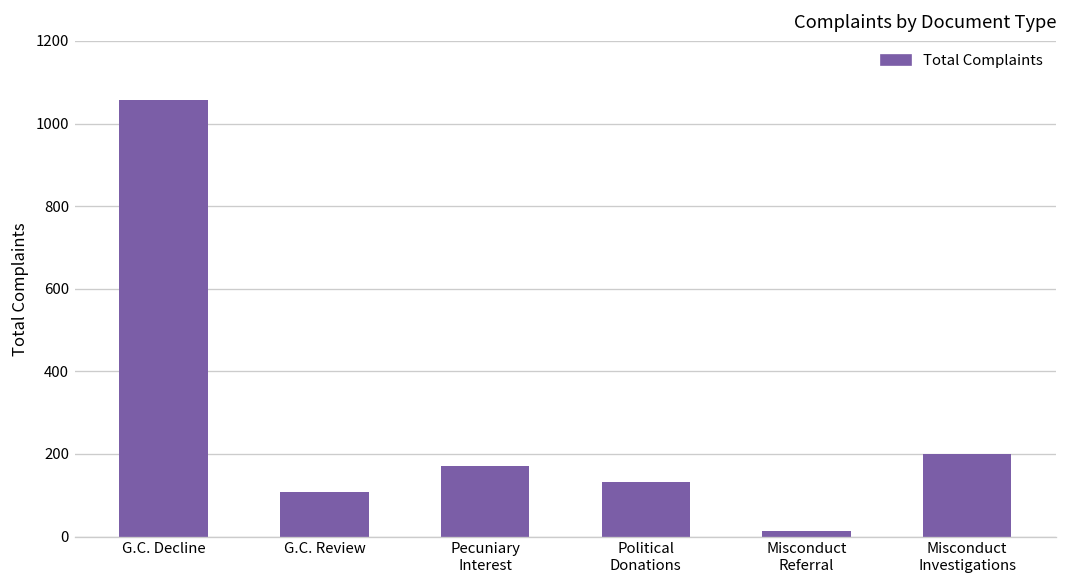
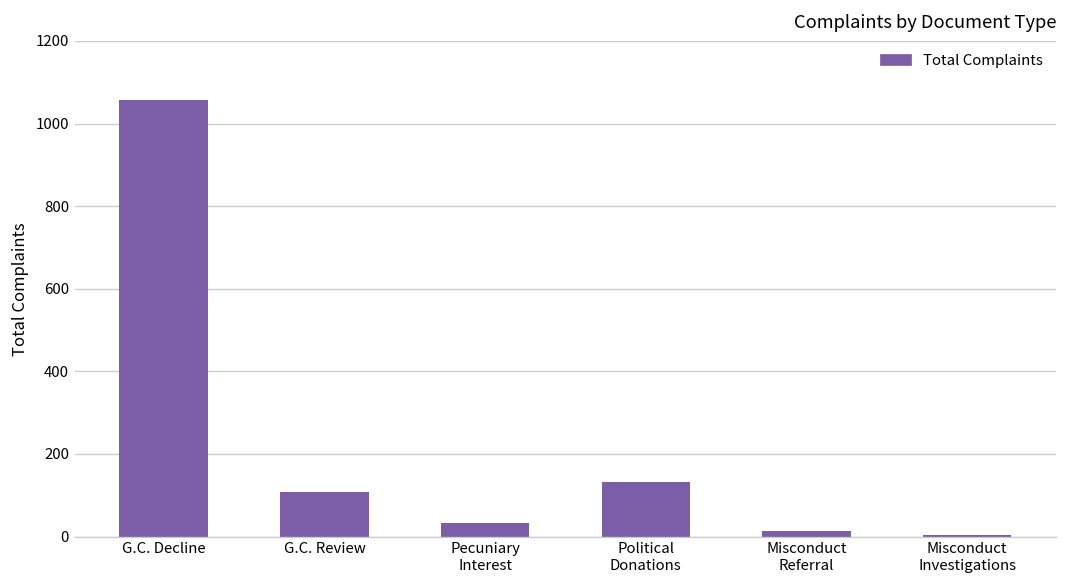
Pecuniary Interest: 170 -> 30
Misconduct Investigations: 200 -> 0
